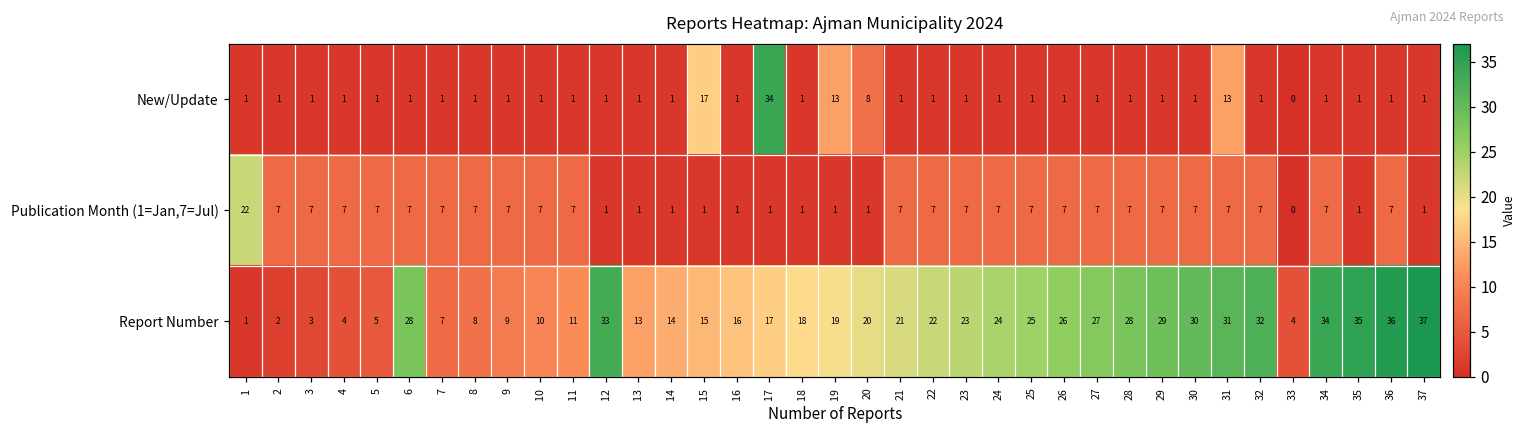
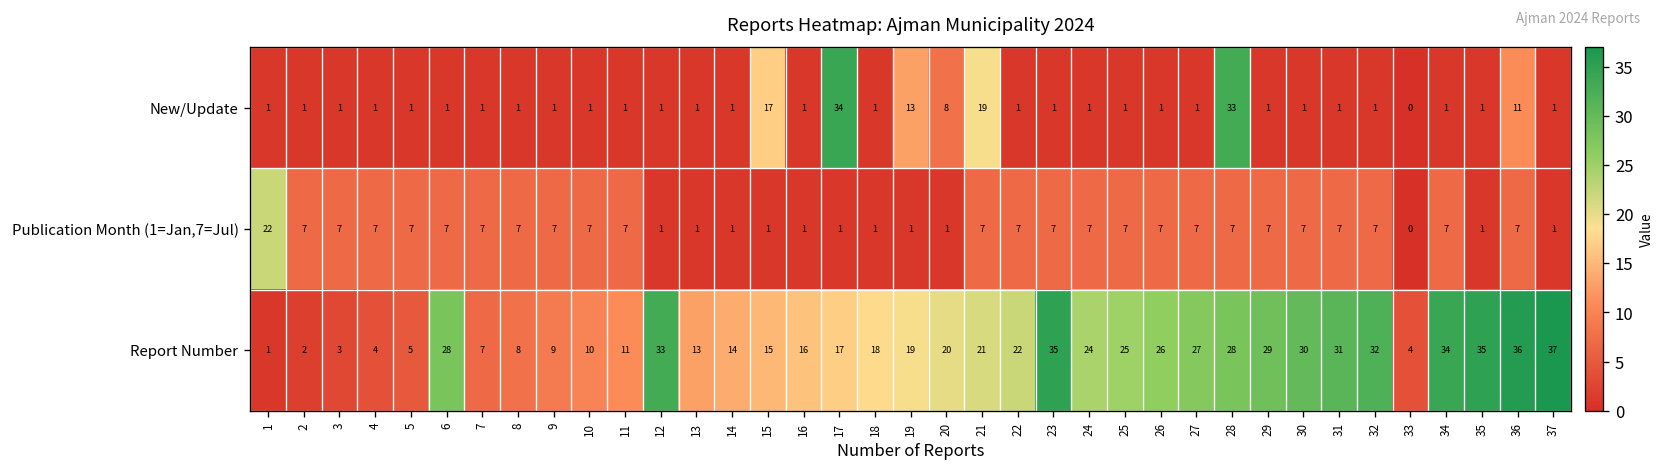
New/Update, 21: 1 -> 19
New/Update, 28: 1 -> 33
New/Update, 31: 13 -> 1
New/Update, 36: 1 -> 11
Report Number, 23: 23 -> 35
